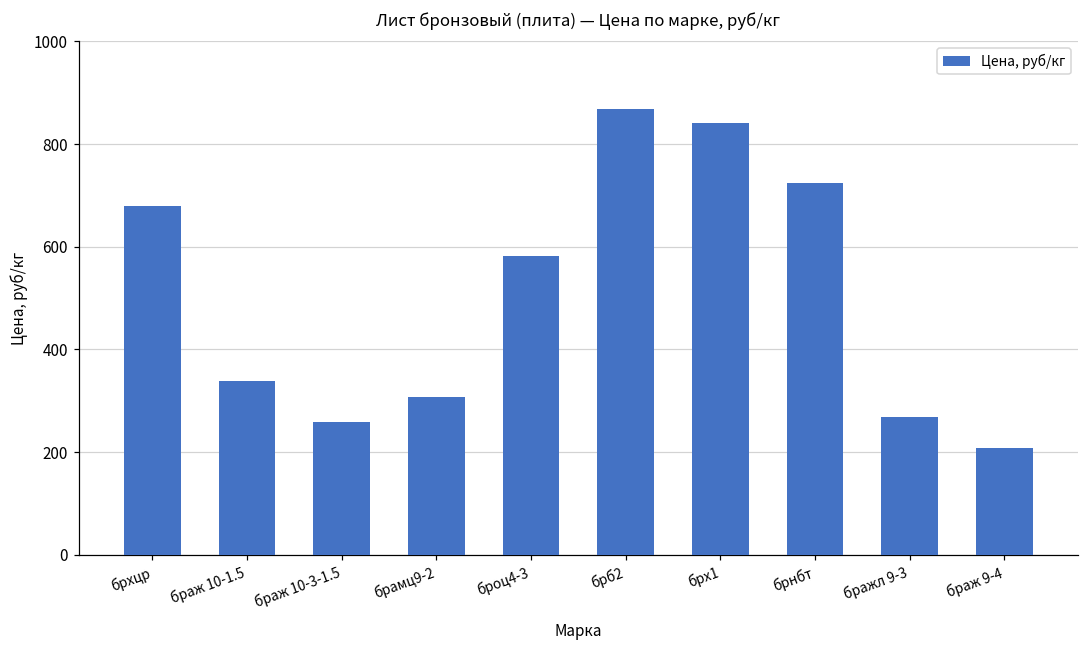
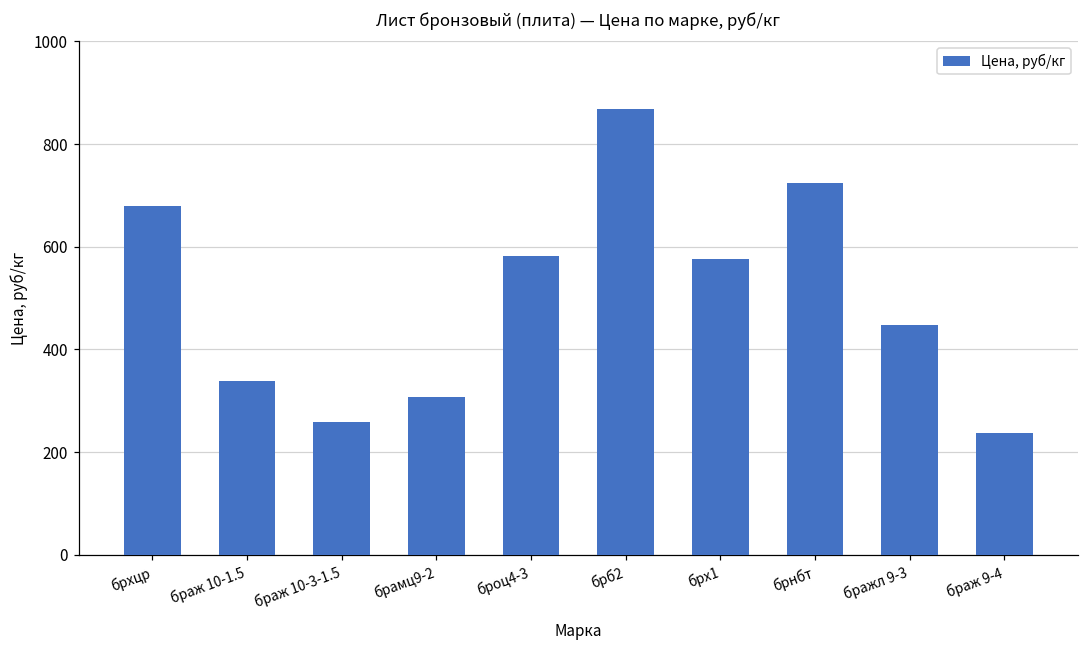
брх1: 840 -> 580
бражл 9-3: 270 -> 450
браж 9-4: 210 -> 240
